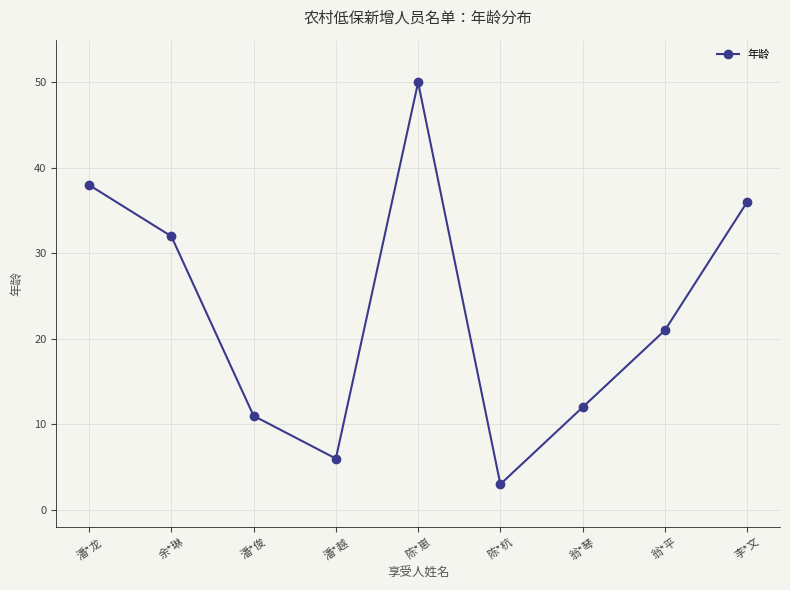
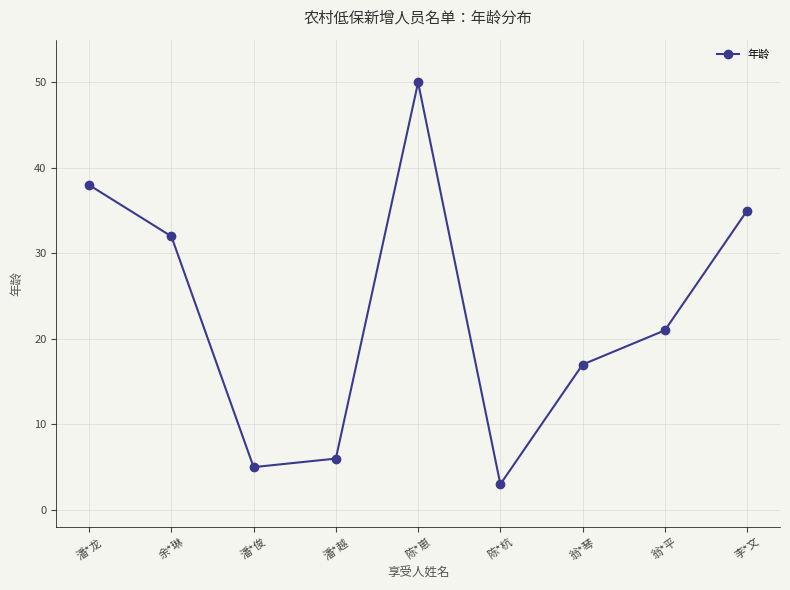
潘*俊: 11 -> 5
翁*琴: 12 -> 17
李*文: 36 -> 35
